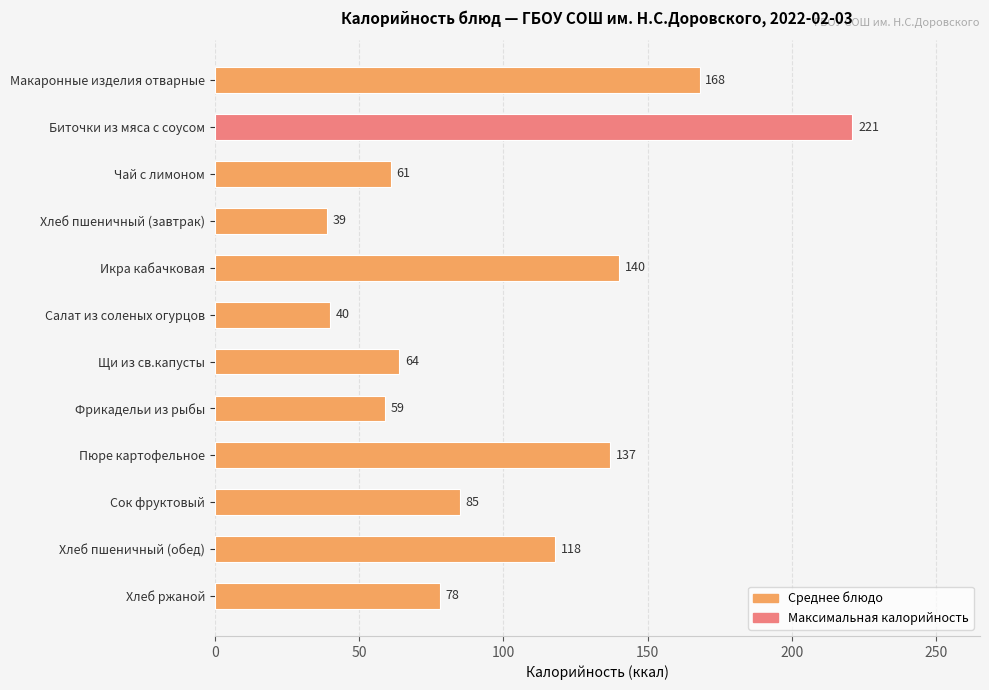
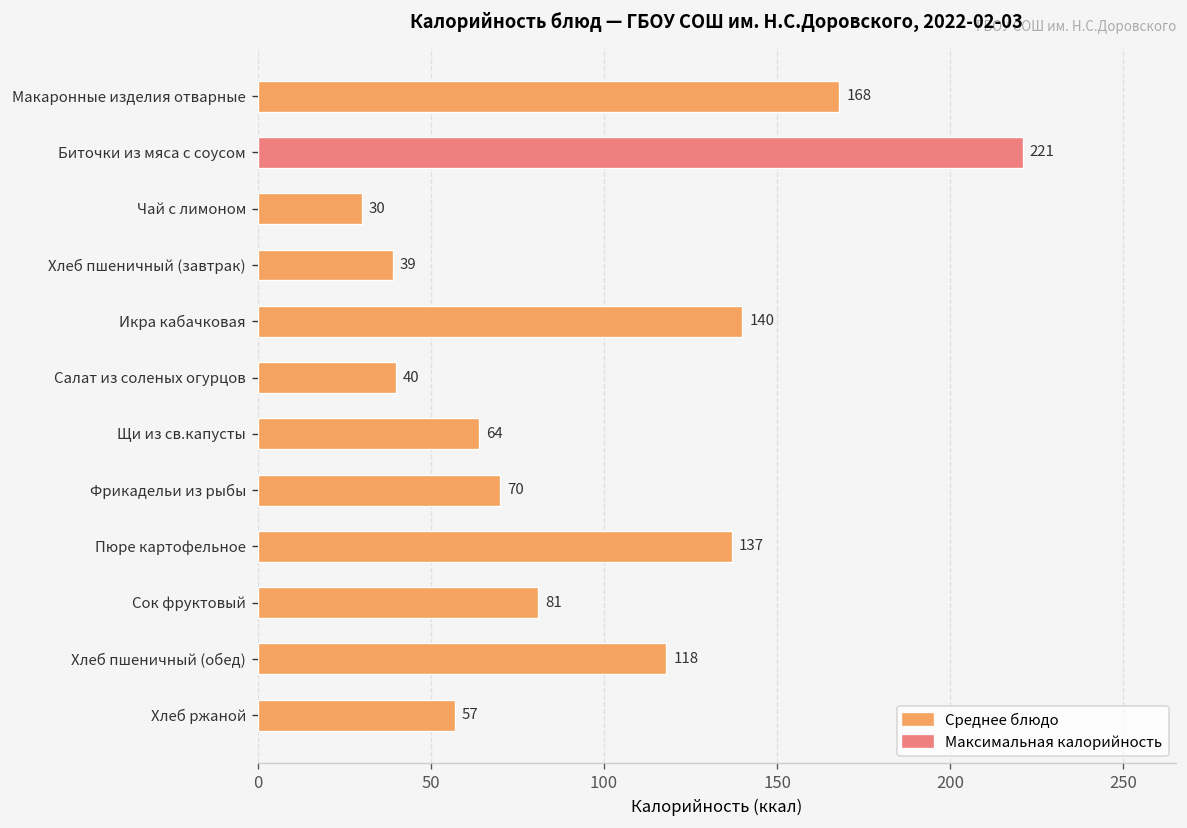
Чай с лимоном: 61 -> 30
Фрикадельи из рыбы: 59 -> 70
Сок фруктовый: 85 -> 81
Хлеб ржаной: 78 -> 57
